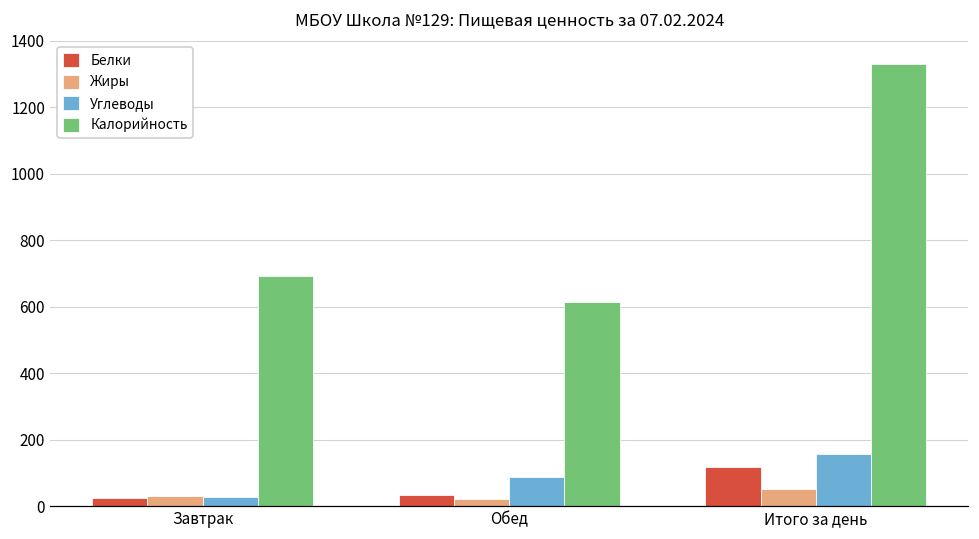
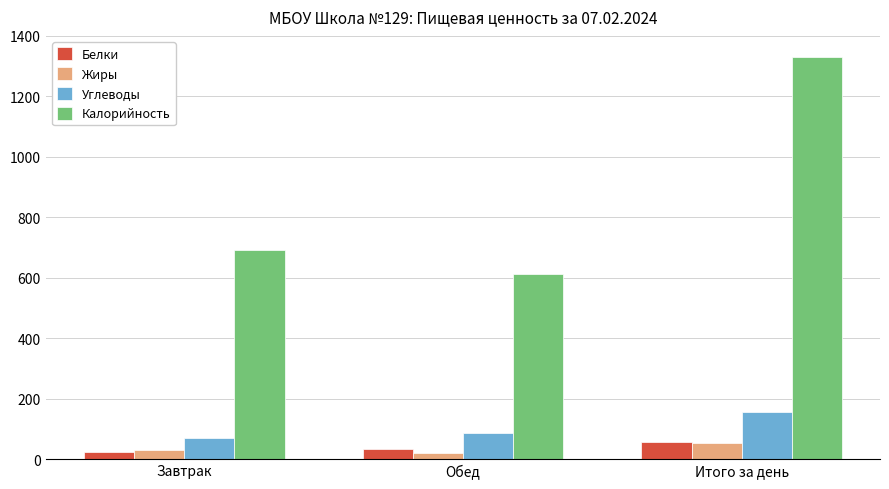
Углеводы, Завтрак: 30 -> 70
Белки, Итого за день: 120 -> 60
